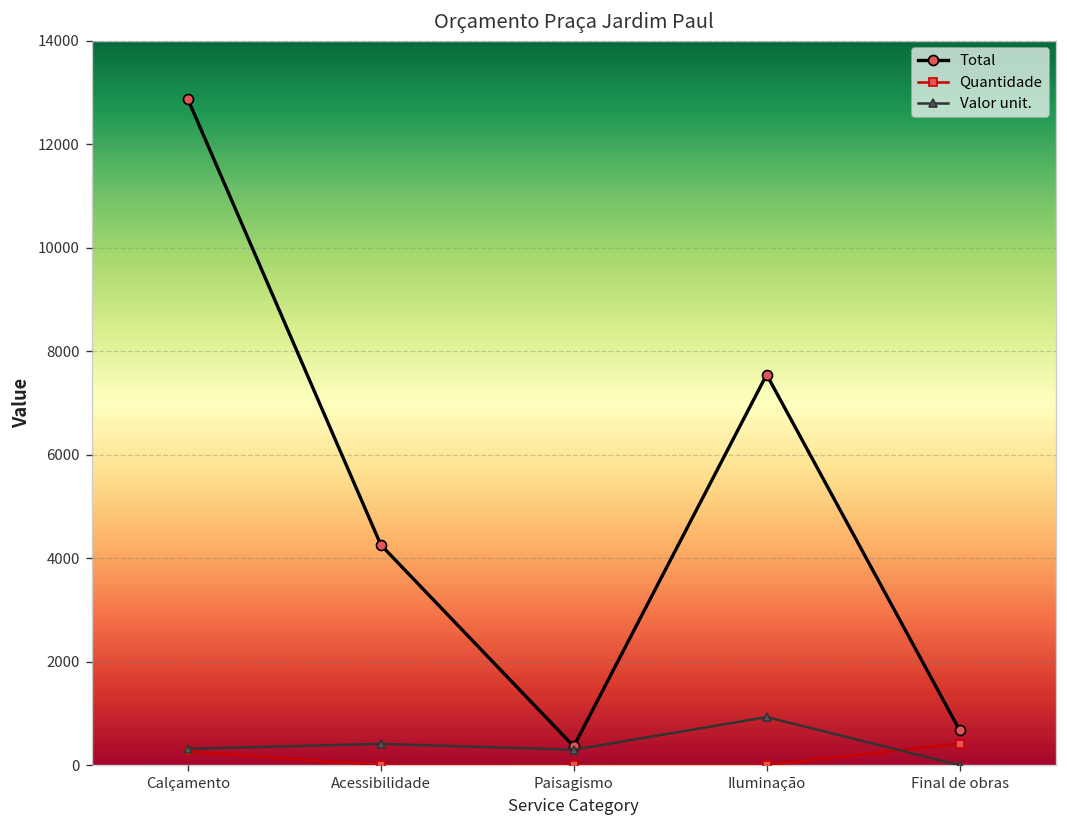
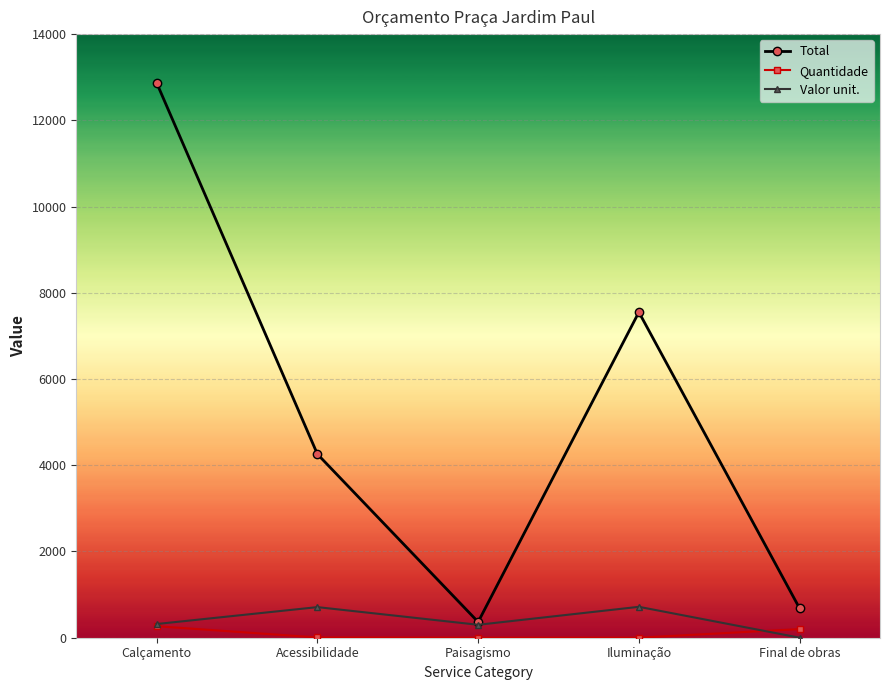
Valor unit., Acessibilidade: 400 -> 700
Valor unit., Iluminação: 900 -> 700
Quantidade, Final de obras: 400 -> 200
